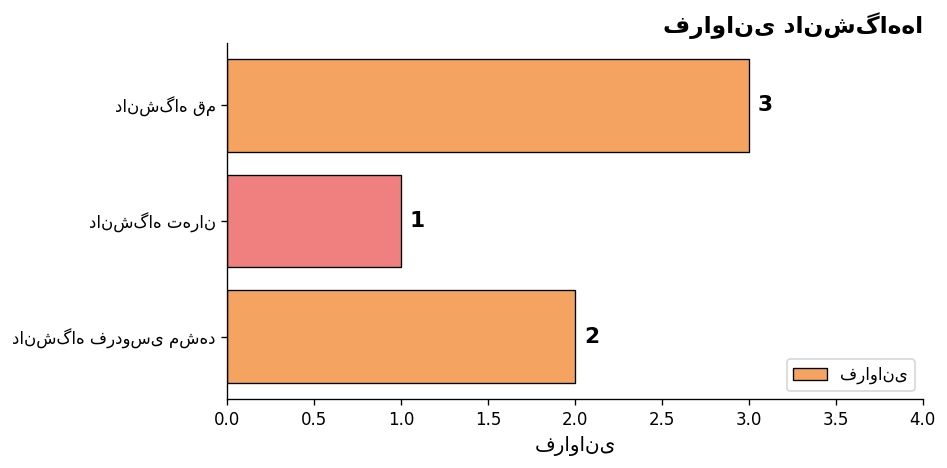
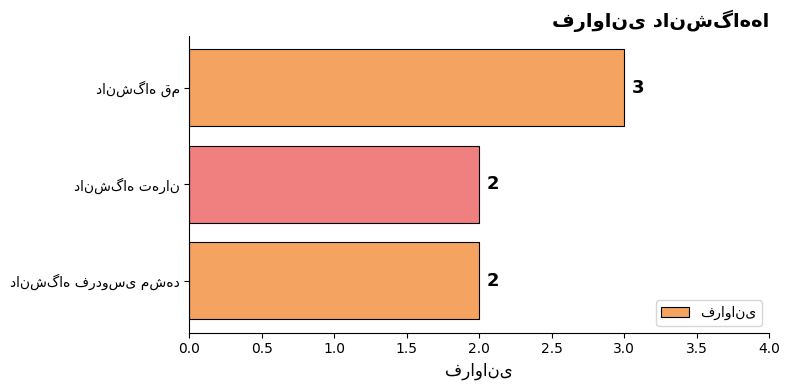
دانشگاه تهران: 1 -> 2
